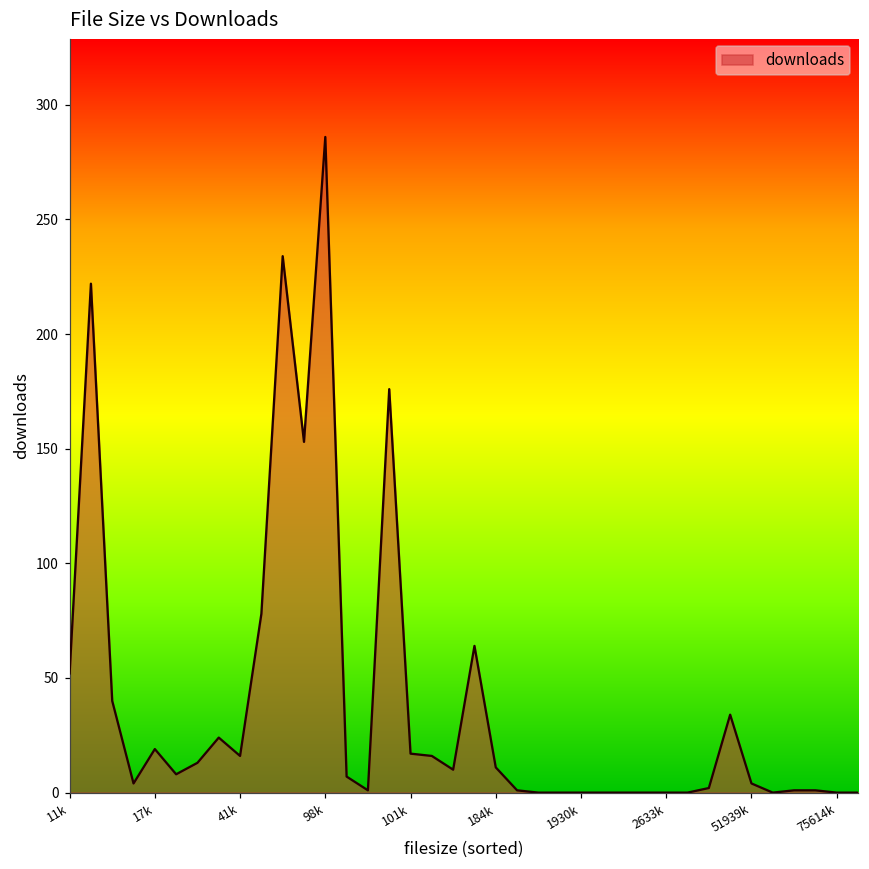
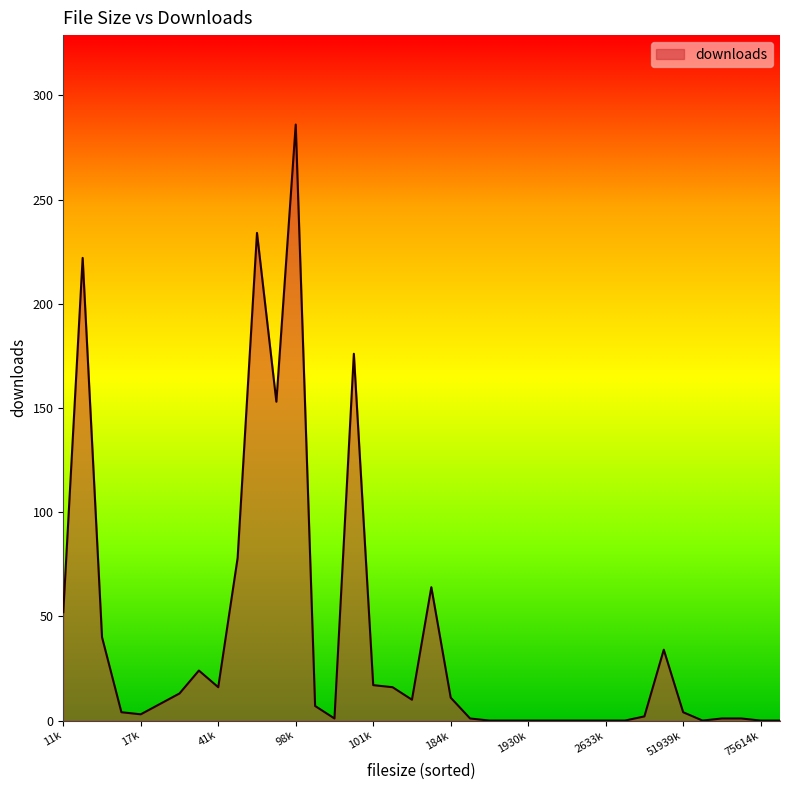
17k: 19 -> 3
